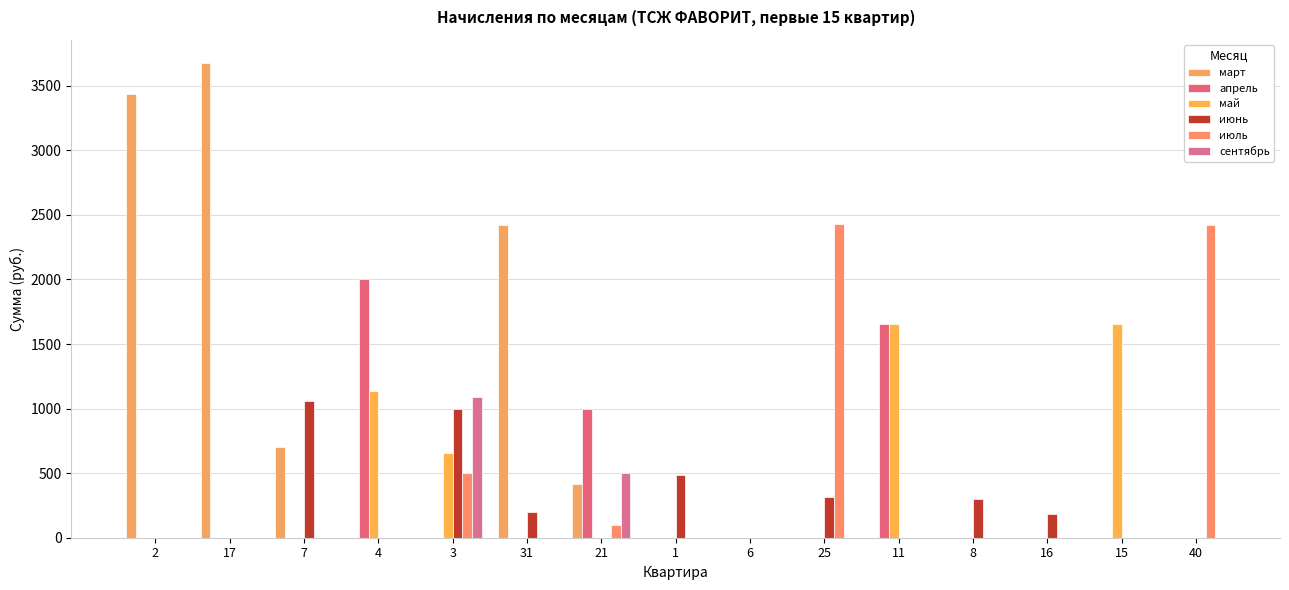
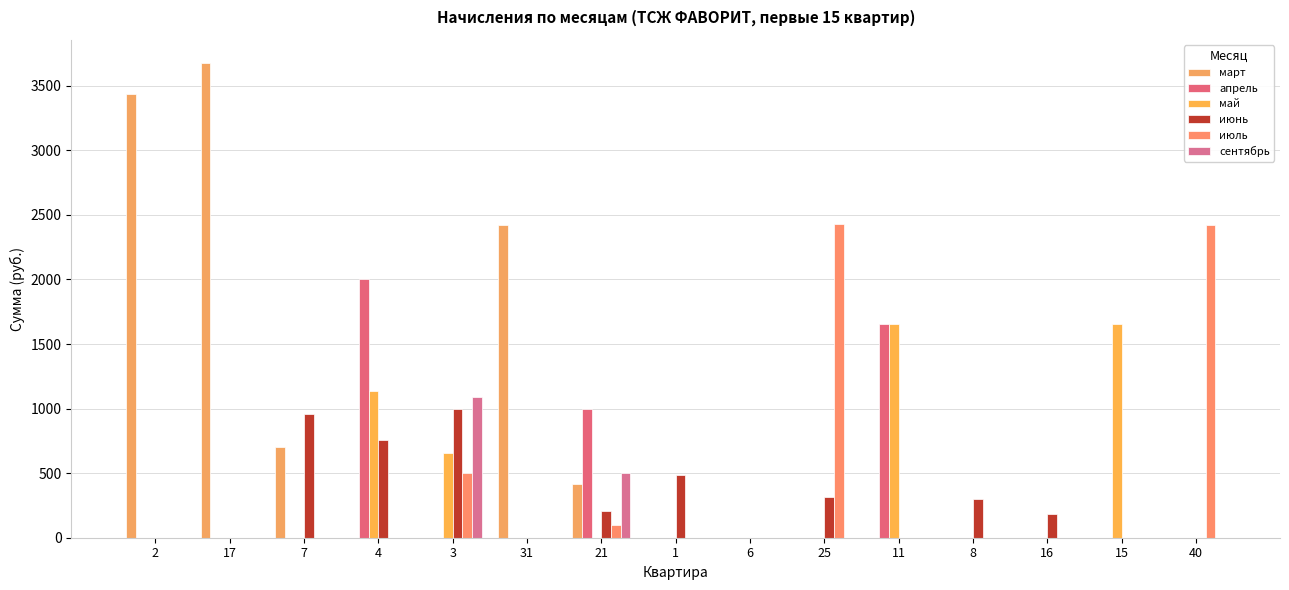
июнь, 7: 1060 -> 960
июнь, 4: 0 -> 760
июнь, 31: 200 -> 0
июнь, 21: 0 -> 210
